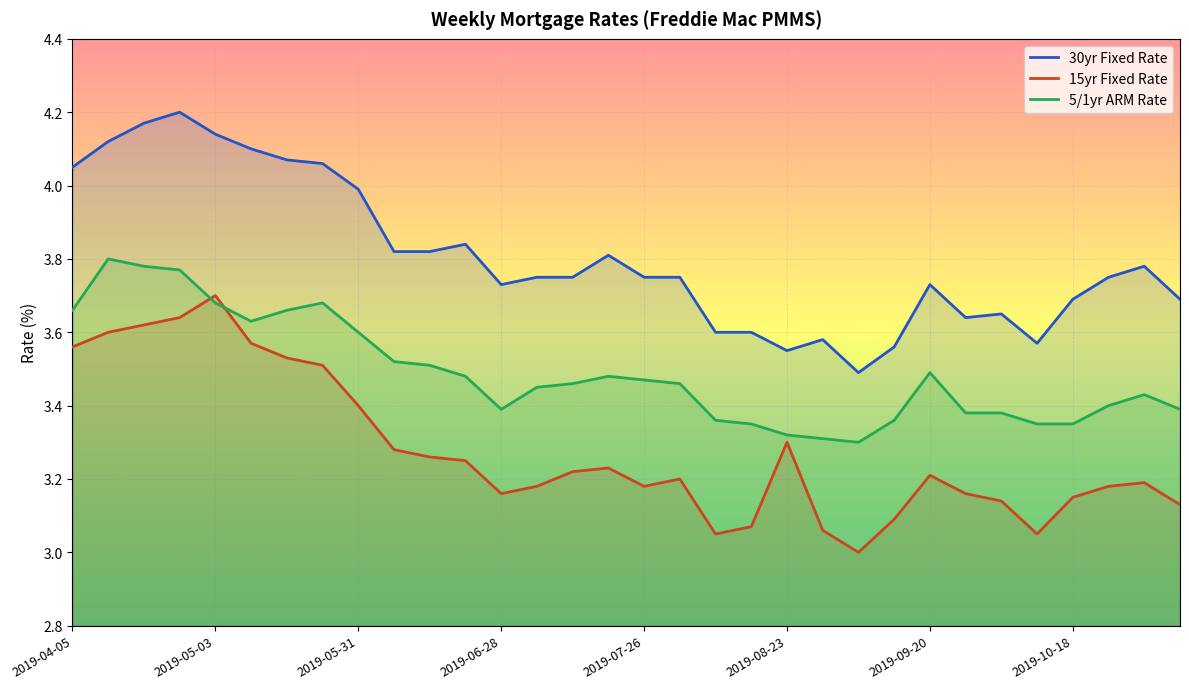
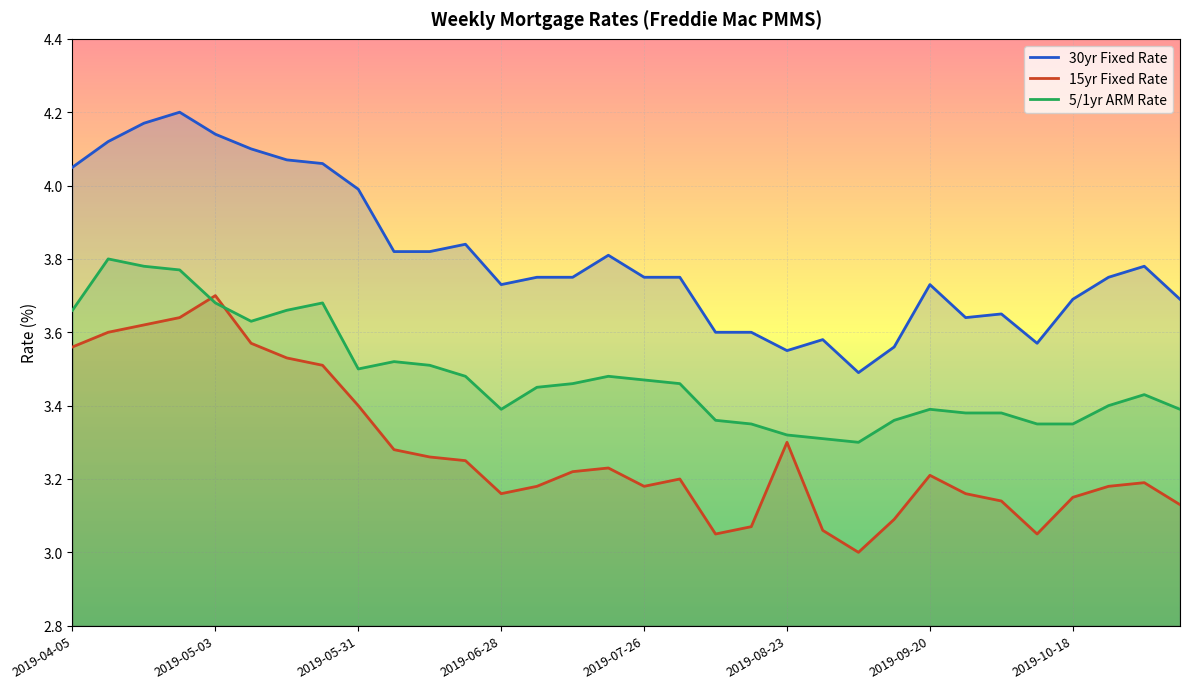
5/1yr ARM Rate, 2019-05-31: 3.6 -> 3.5
5/1yr ARM Rate, 2019-09-20: 3.49 -> 3.39
